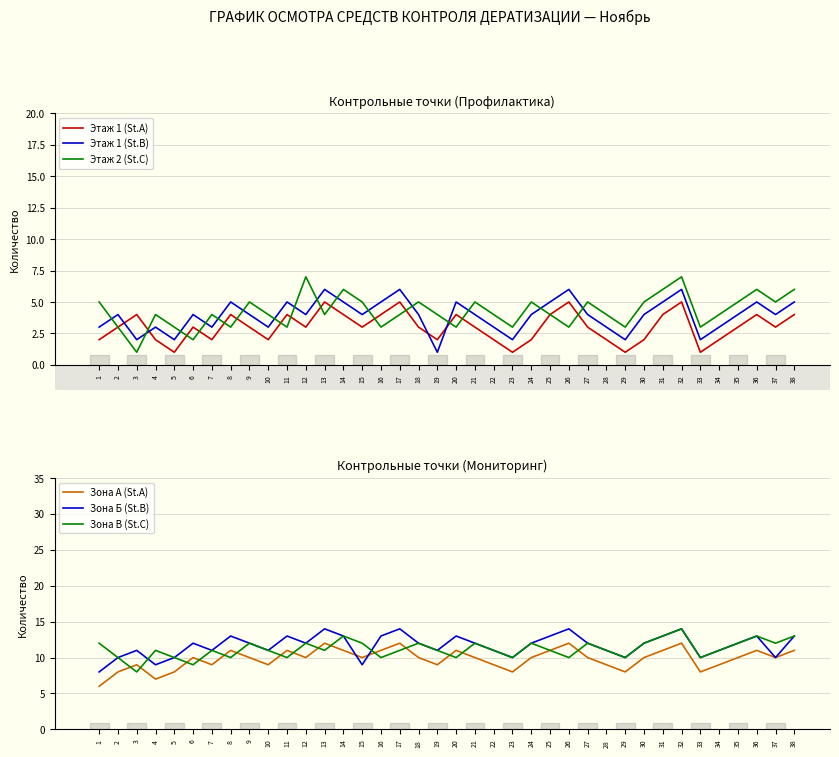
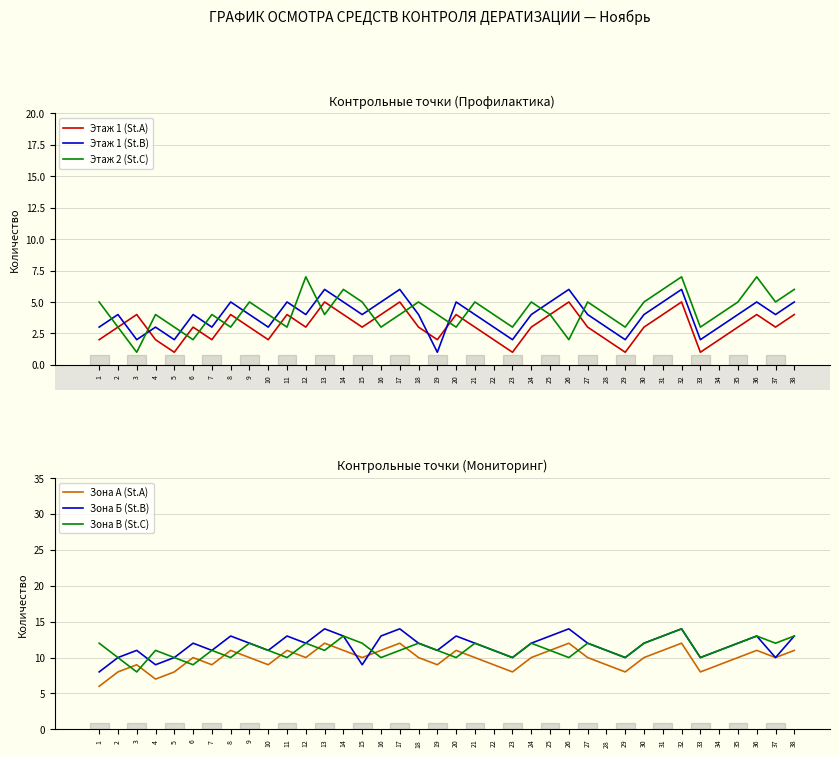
Контрольные точки (Профилактика), Этаж 1 (St.A), 24: 2 -> 3
Контрольные точки (Профилактика), Этаж 2 (St.C), 26: 3 -> 2
Контрольные точки (Профилактика), Этаж 1 (St.A), 30: 2 -> 3
Контрольные точки (Профилактика), Этаж 2 (St.C), 36: 6 -> 7
